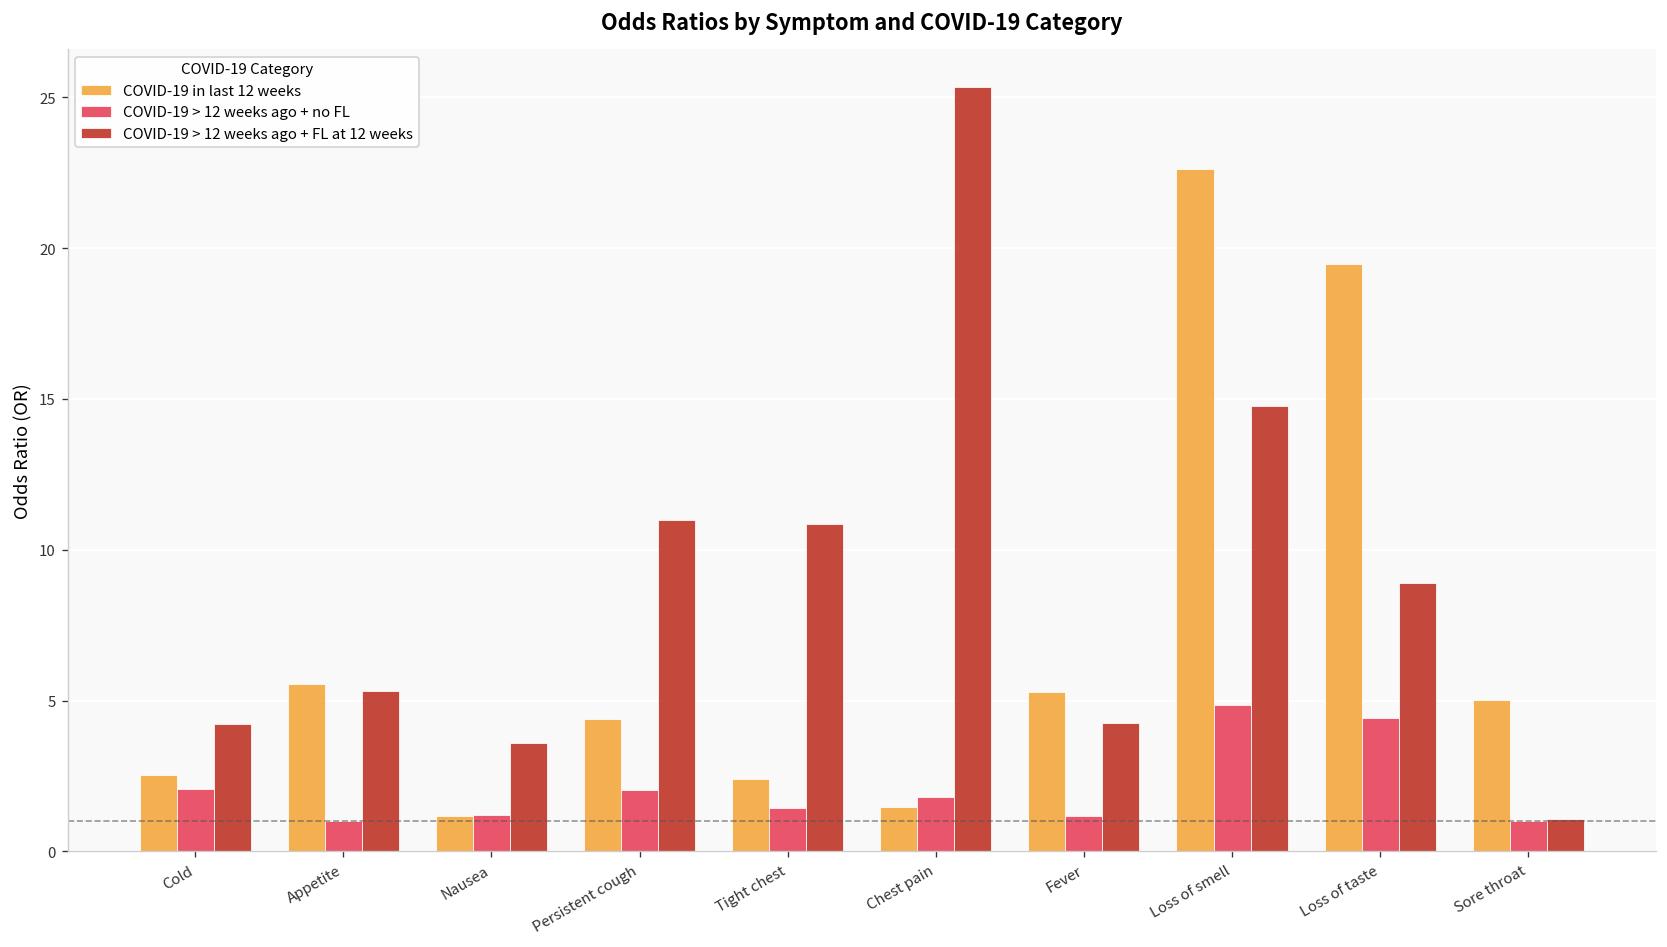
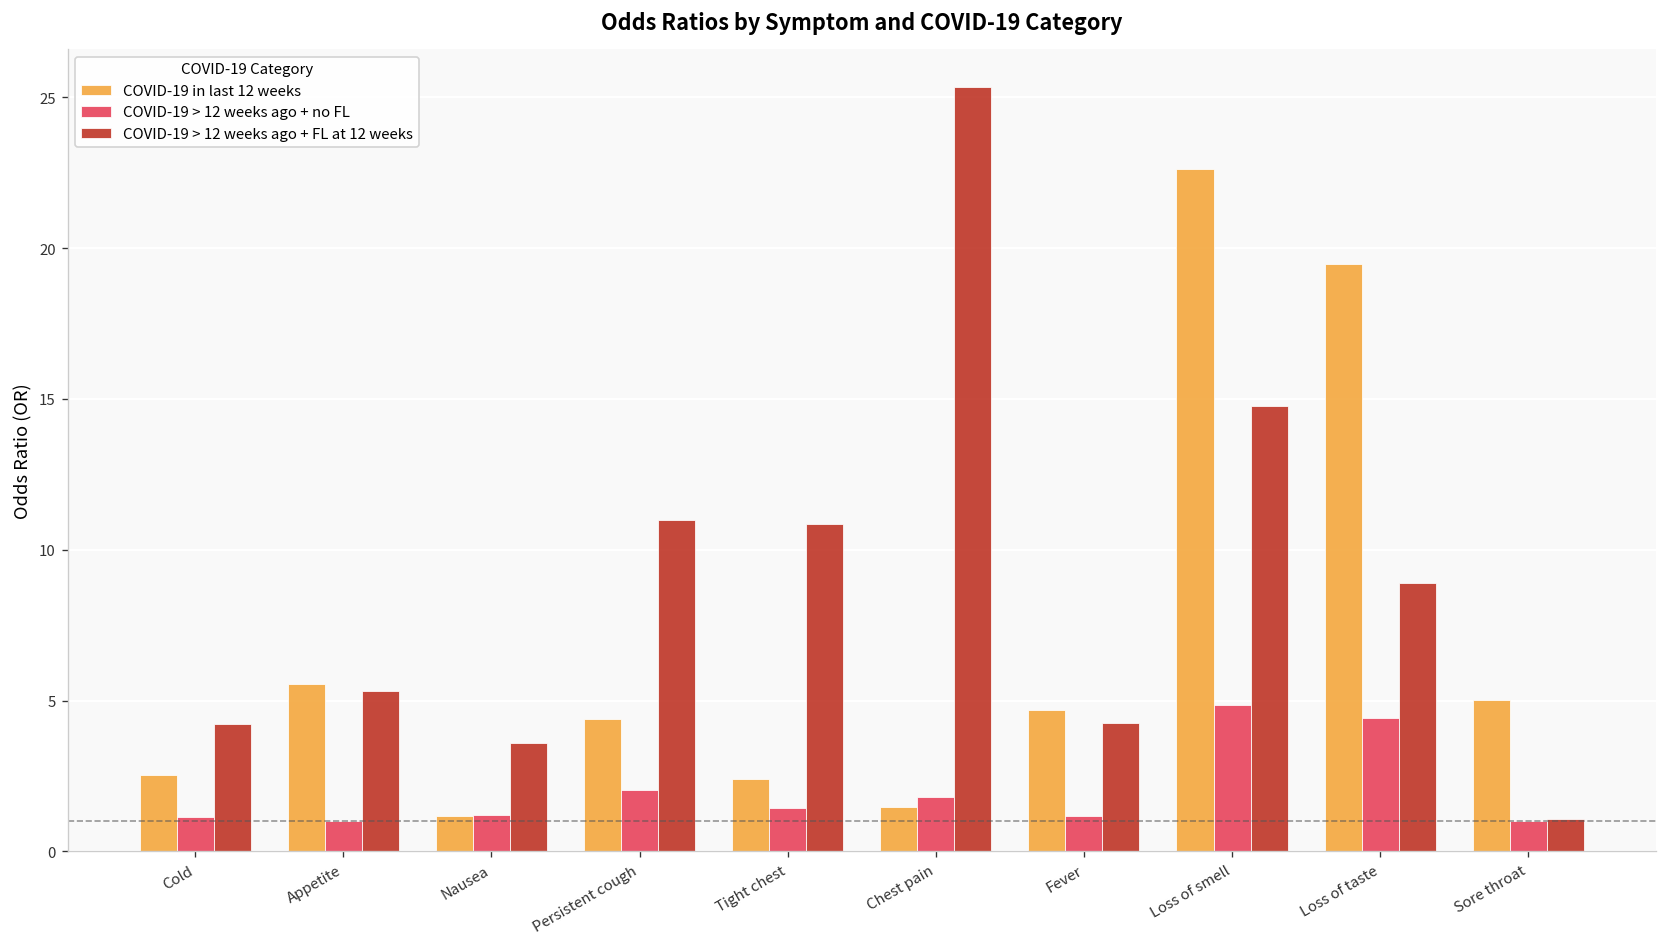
COVID-19 > 12 weeks ago + no FL, Cold: 2.1 -> 1.1
COVID-19 in last 12 weeks, Fever: 5.3 -> 4.7
